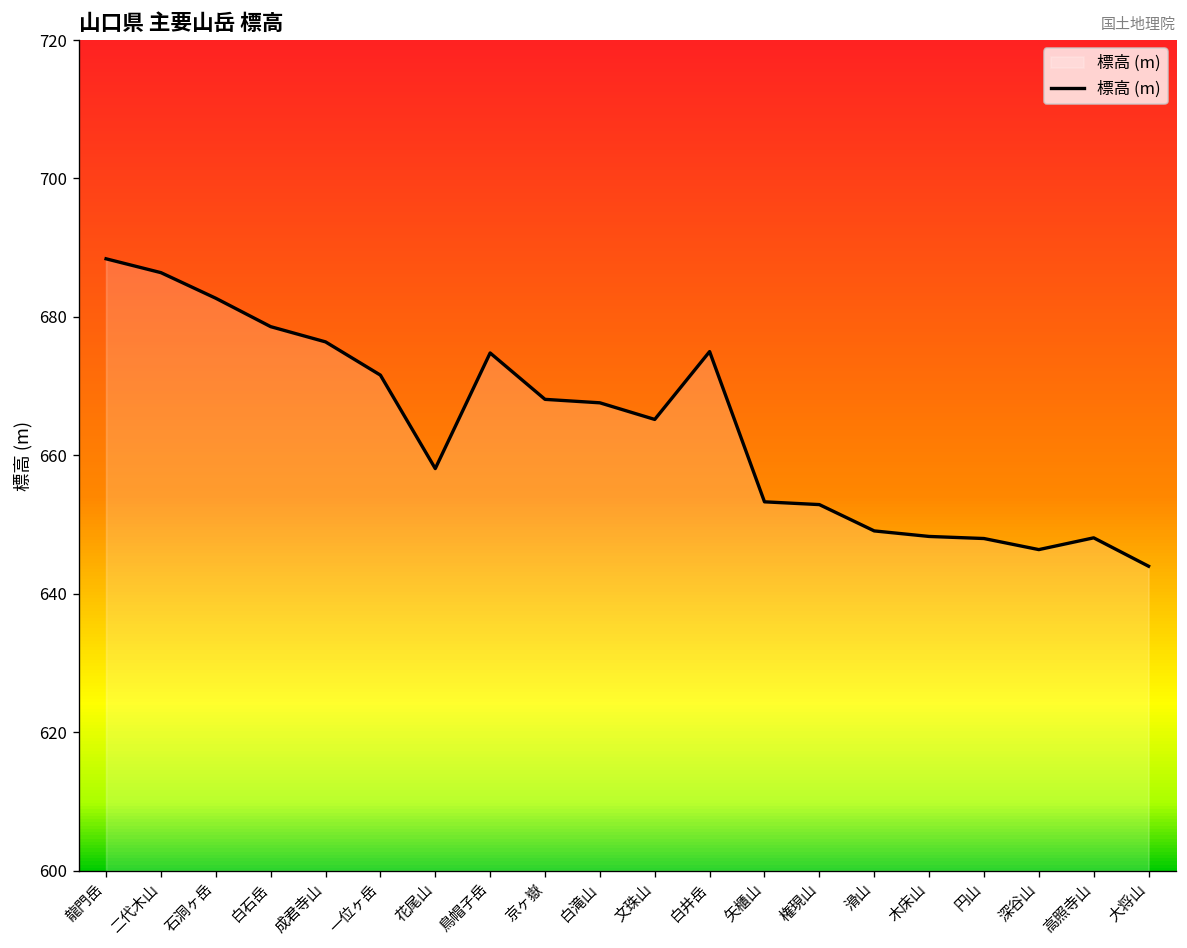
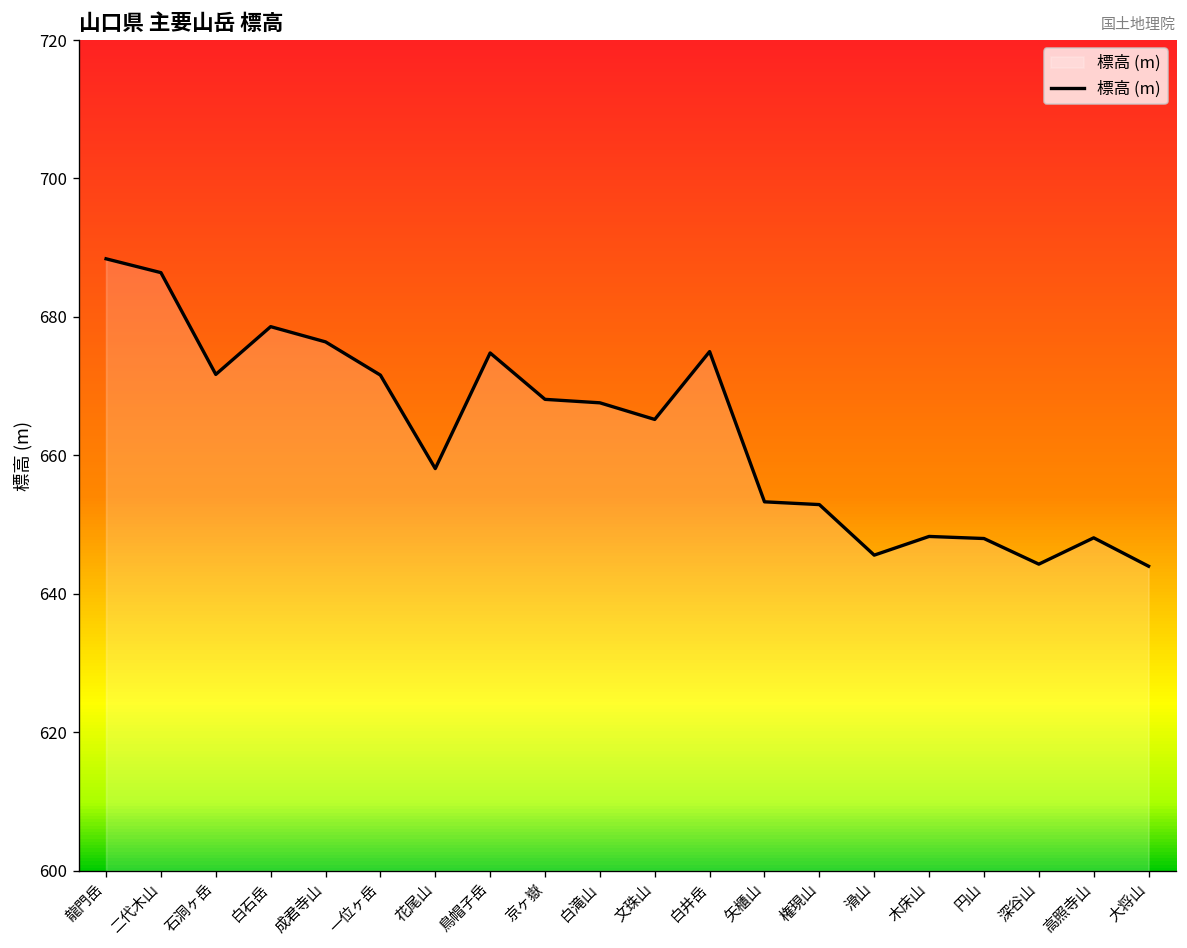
石洞ヶ岳: 683 -> 672
滑山: 649 -> 646
深谷山: 646 -> 644
